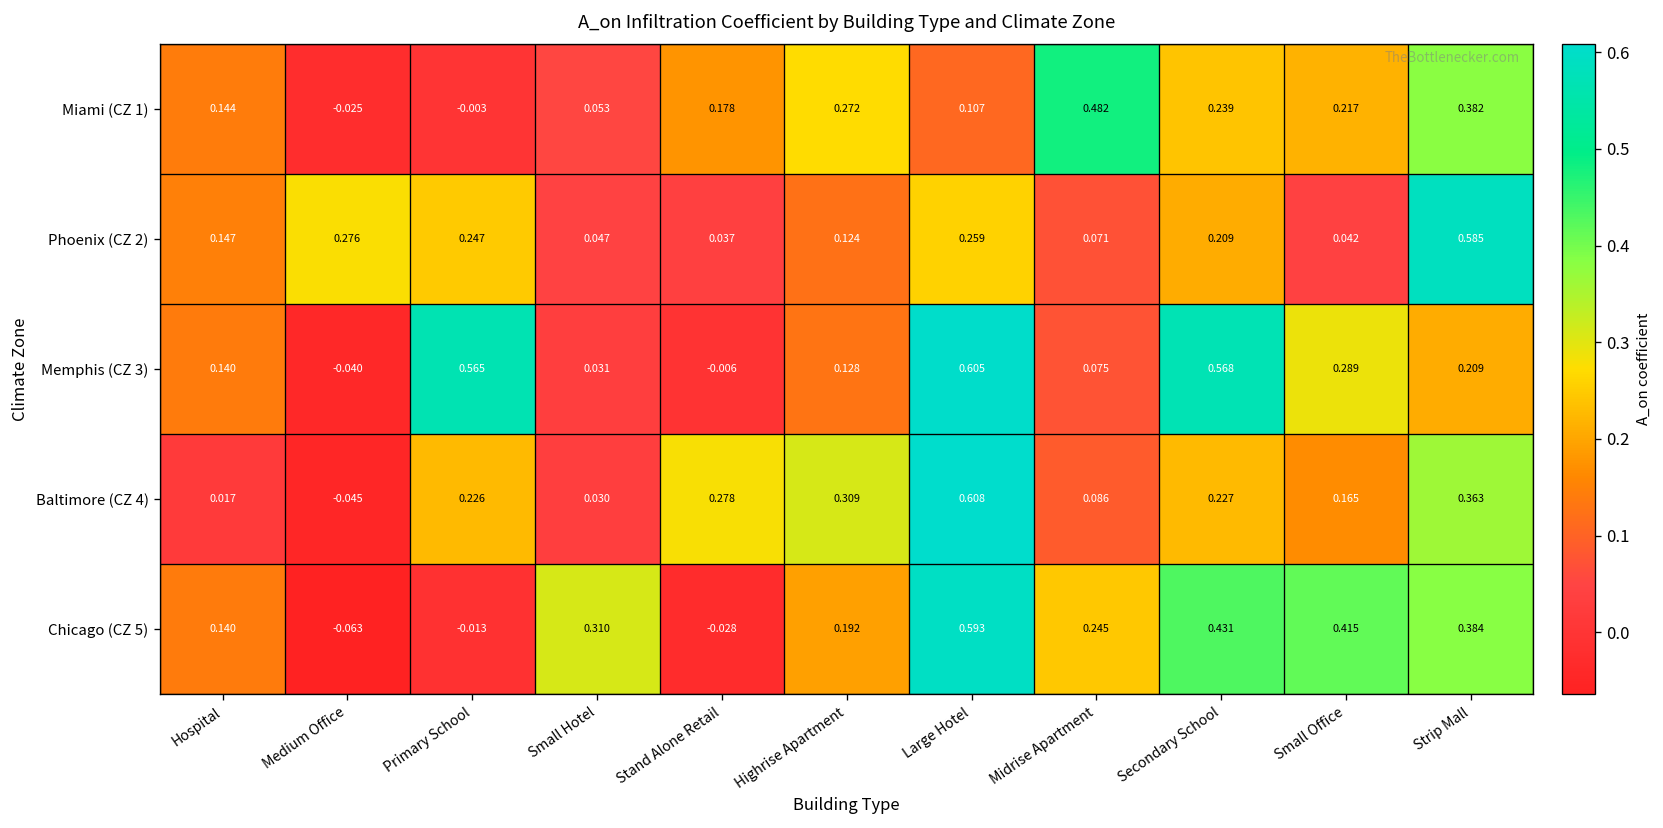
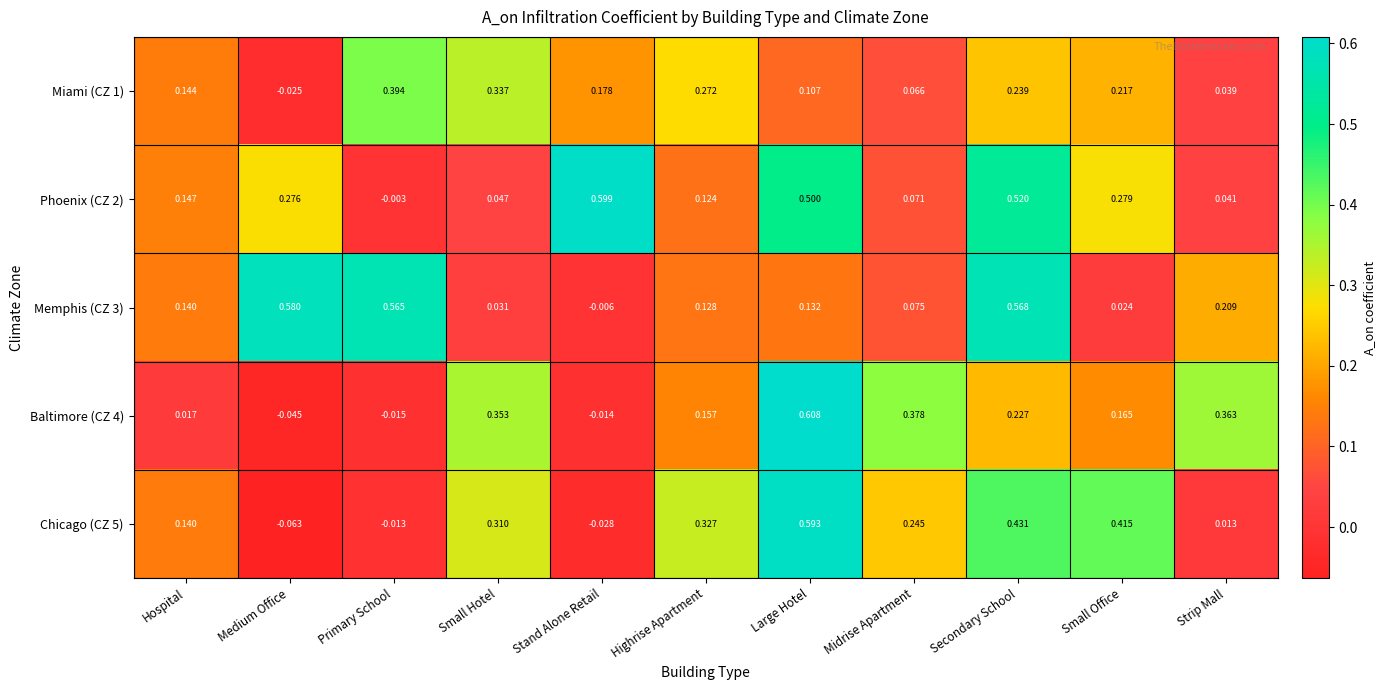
Miami (CZ 1), Primary School: -0.003 -> 0.394
Miami (CZ 1), Small Hotel: 0.053 -> 0.337
Miami (CZ 1), Midrise Apartment: 0.482 -> 0.066
Miami (CZ 1), Strip Mall: 0.382 -> 0.039
Phoenix (CZ 2), Primary School: 0.247 -> -0.003
Phoenix (CZ 2), Stand Alone Retail: 0.037 -> 0.599
Phoenix (CZ 2), Large Hotel: 0.259 -> 0.500
Phoenix (CZ 2), Secondary School: 0.209 -> 0.520
Phoenix (CZ 2), Small Office: 0.042 -> 0.279
Phoenix (CZ 2), Strip Mall: 0.585 -> 0.041
Memphis (CZ 3), Medium Office: -0.040 -> 0.580
Memphis (CZ 3), Large Hotel: 0.605 -> 0.132
Memphis (CZ 3), Small Office: 0.289 -> 0.024
Baltimore (CZ 4), Primary School: 0.226 -> -0.015
Baltimore (CZ 4), Small Hotel: 0.030 -> 0.353
Baltimore (CZ 4), Stand Alone Retail: 0.278 -> -0.014
Baltimore (CZ 4), Highrise Apartment: 0.309 -> 0.157
Baltimore (CZ 4), Midrise Apartment: 0.086 -> 0.378
Chicago (CZ 5), Highrise Apartment: 0.192 -> 0.327
Chicago (CZ 5), Strip Mall: 0.384 -> 0.013
